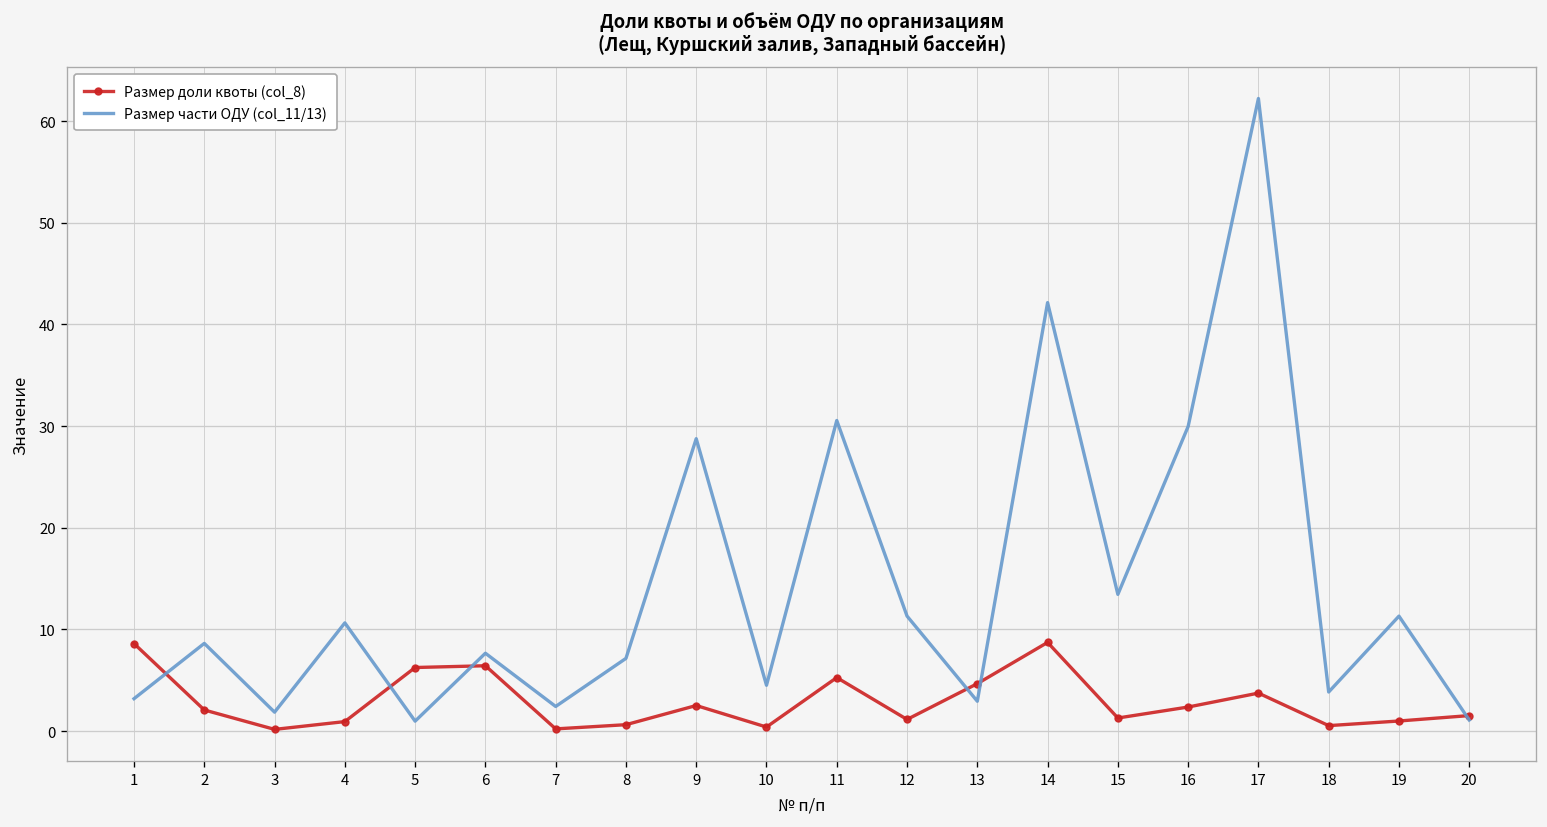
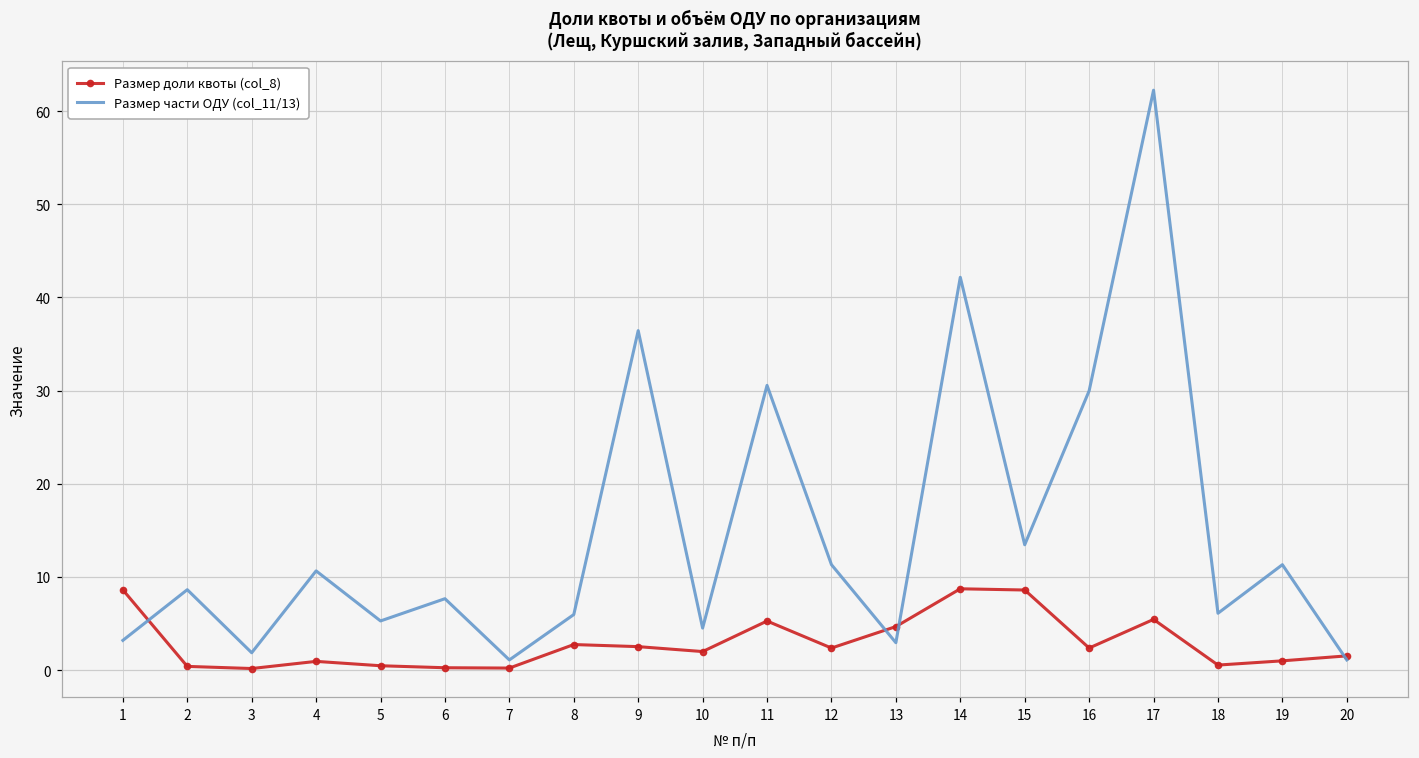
Размер доли квоты (col_8), 2: 2 -> 0
Размер доли квоты (col_8), 5: 6 -> 0
Размер части ОДУ (col_11/13), 5: 1 -> 5
Размер доли квоты (col_8), 6: 6 -> 0
Размер части ОДУ (col_11/13), 7: 2 -> 1
Размер доли квоты (col_8), 8: 1 -> 3
Размер части ОДУ (col_11/13), 8: 7 -> 6
Размер части ОДУ (col_11/13), 9: 29 -> 36
Размер доли квоты (col_8), 10: 0 -> 2
Размер доли квоты (col_8), 12: 1 -> 2
Размер доли квоты (col_8), 15: 1 -> 9
Размер доли квоты (col_8), 17: 4 -> 5
Размер части ОДУ (col_11/13), 18: 4 -> 6
